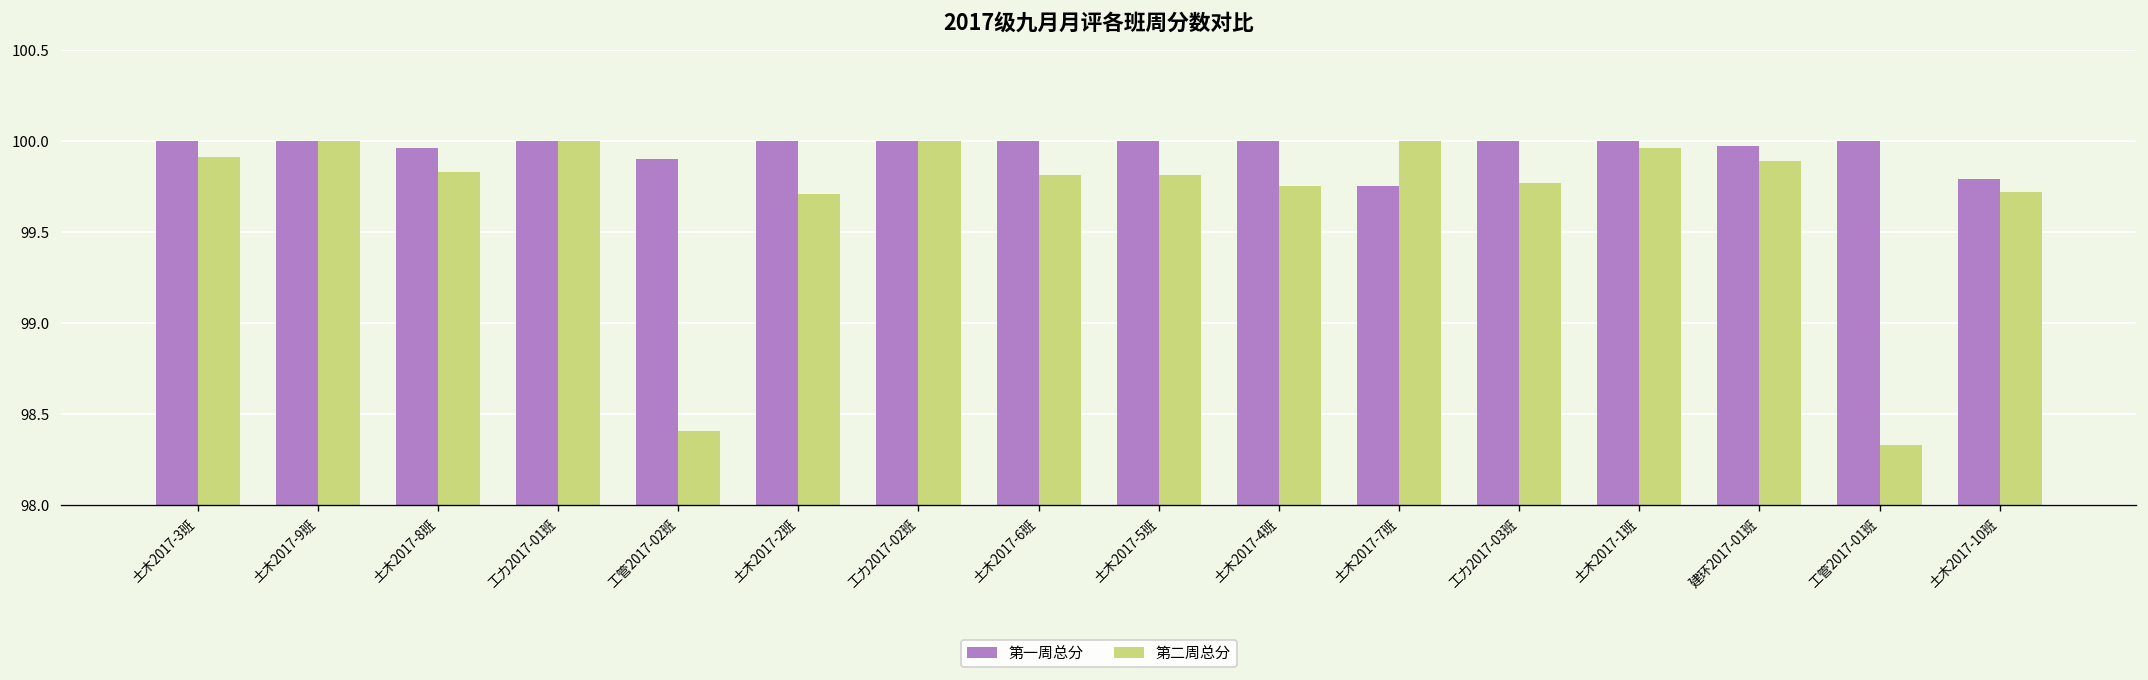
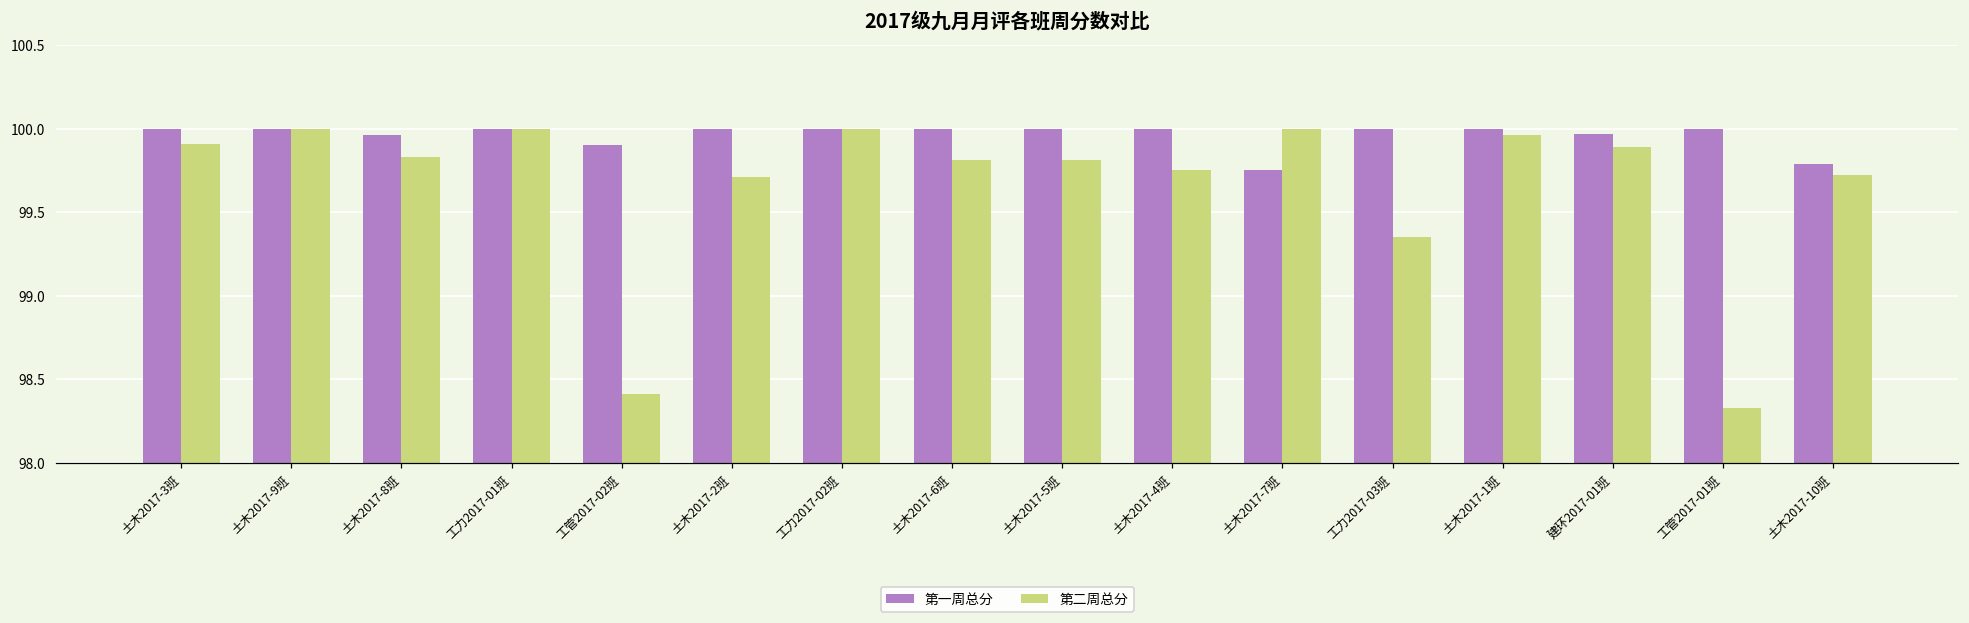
第二周总分, 工力2017-03班: 99.77 -> 99.35
